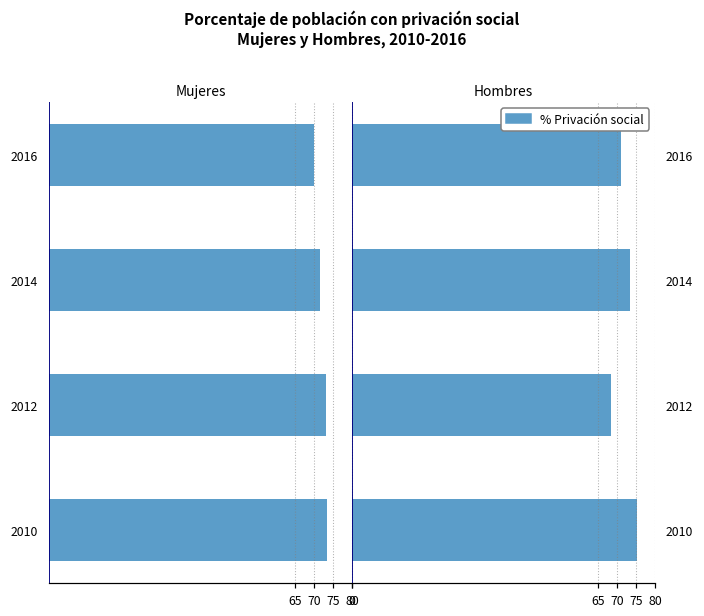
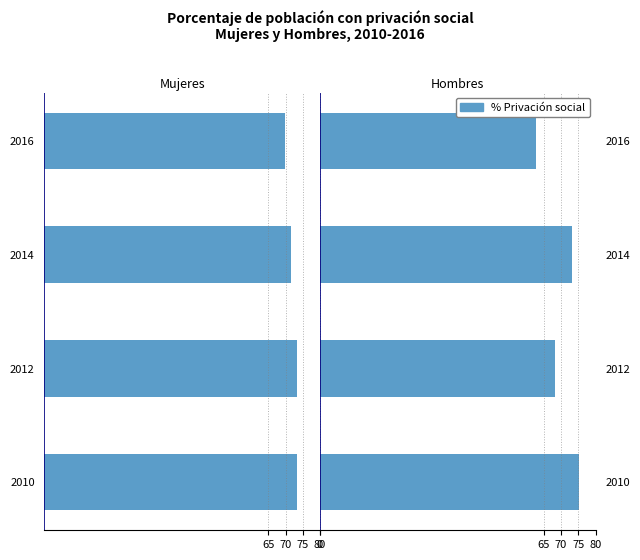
Hombres, 2016: 71 -> 63
